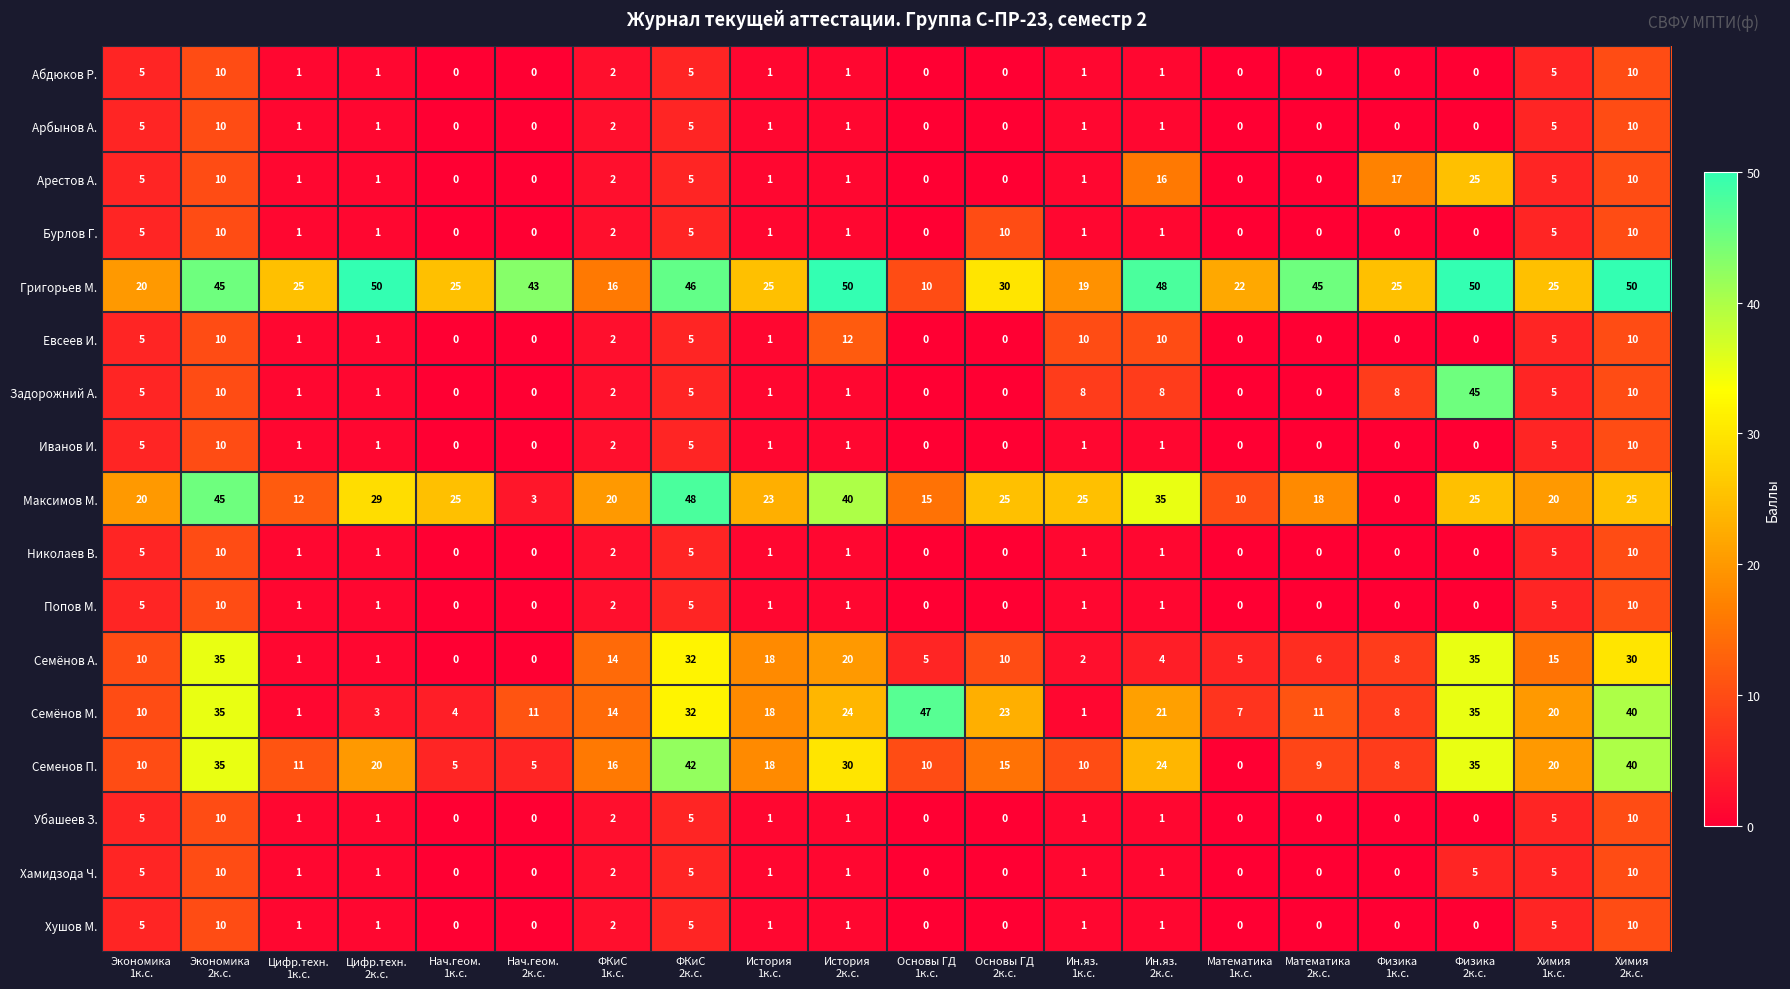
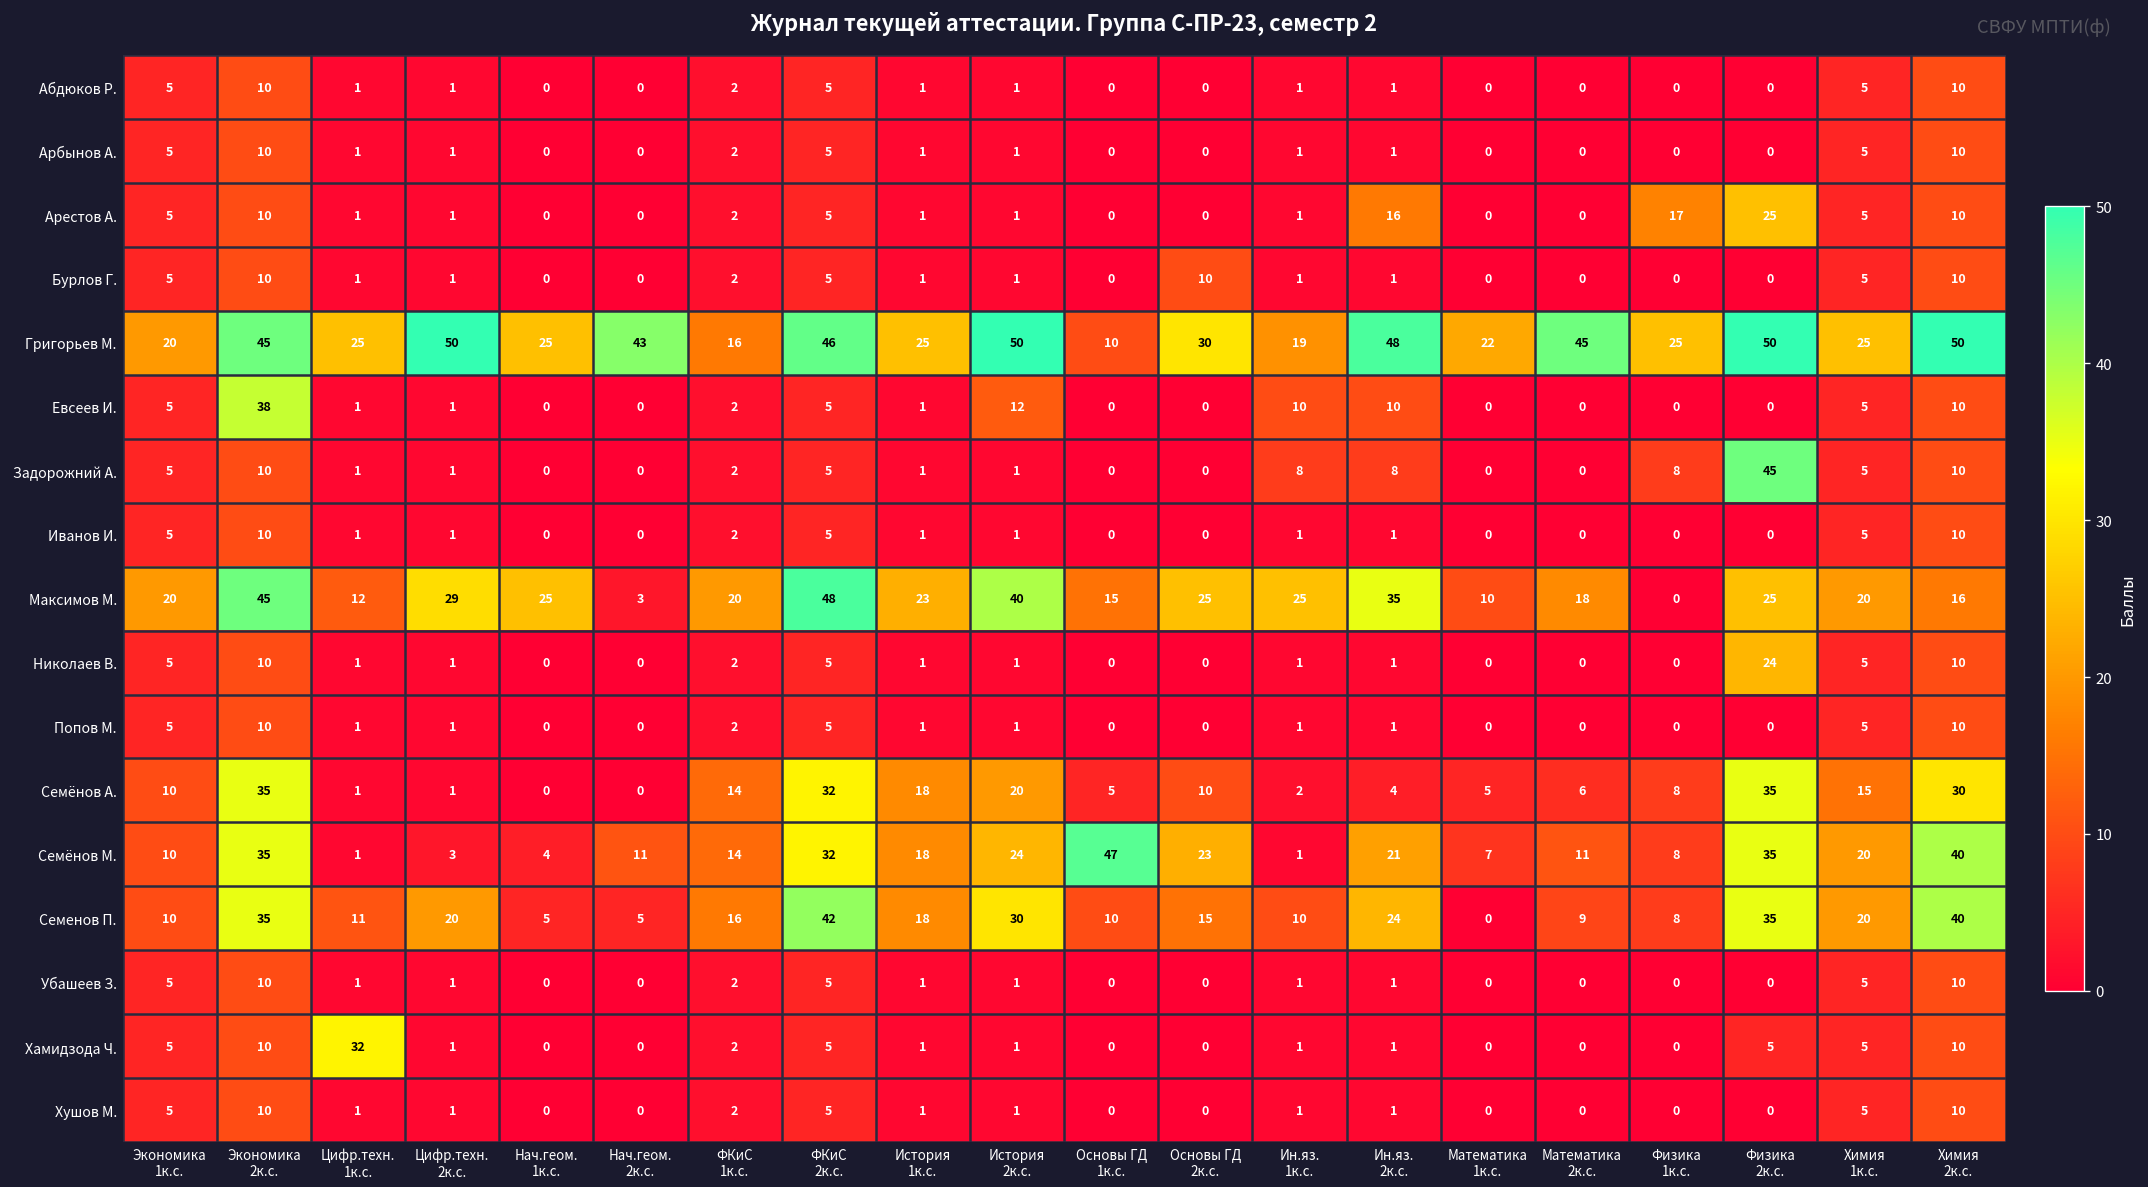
Евсеев И., Экономика 2к.с.: 10 -> 38
Максимов М., Химия 2к.с.: 25 -> 16
Николаев В., Физика 2к.с.: 0 -> 24
Хамидзода Ч., Цифр.техн. 1к.с.: 1 -> 32
